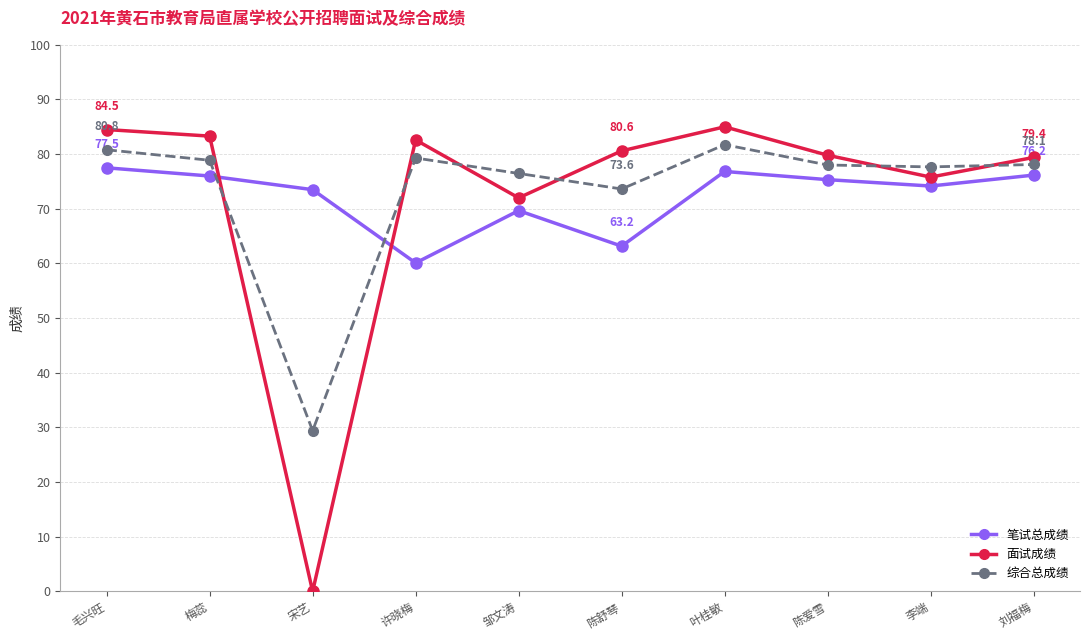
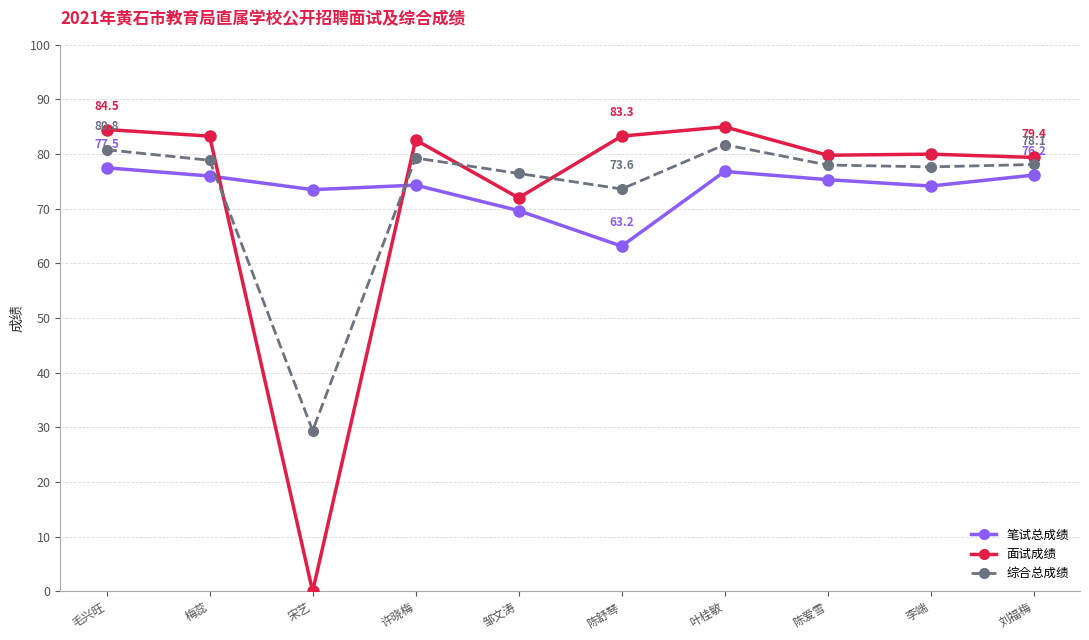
笔试总成绩, 许晓梅: 60 -> 74
面试成绩, 陈舒琴: 80.6 -> 83.3
面试成绩, 李端: 76 -> 80
